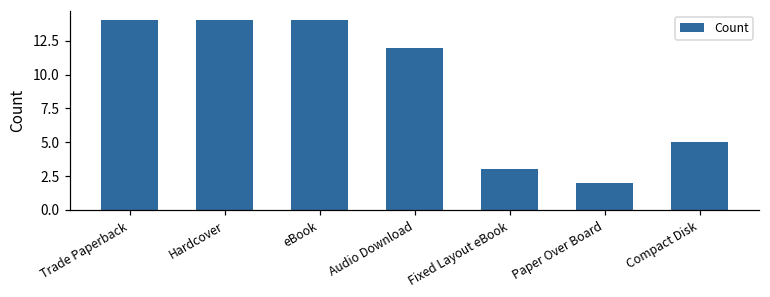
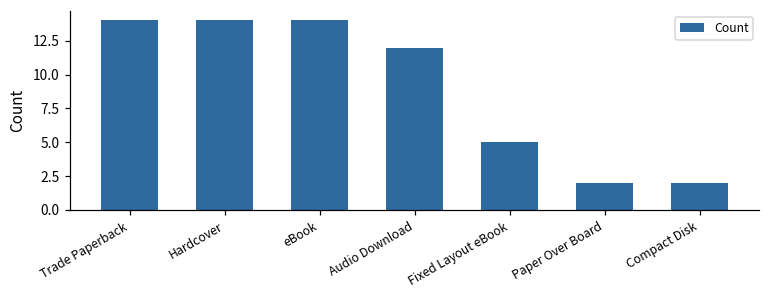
Fixed Layout eBook: 3 -> 5
Compact Disk: 5 -> 2
